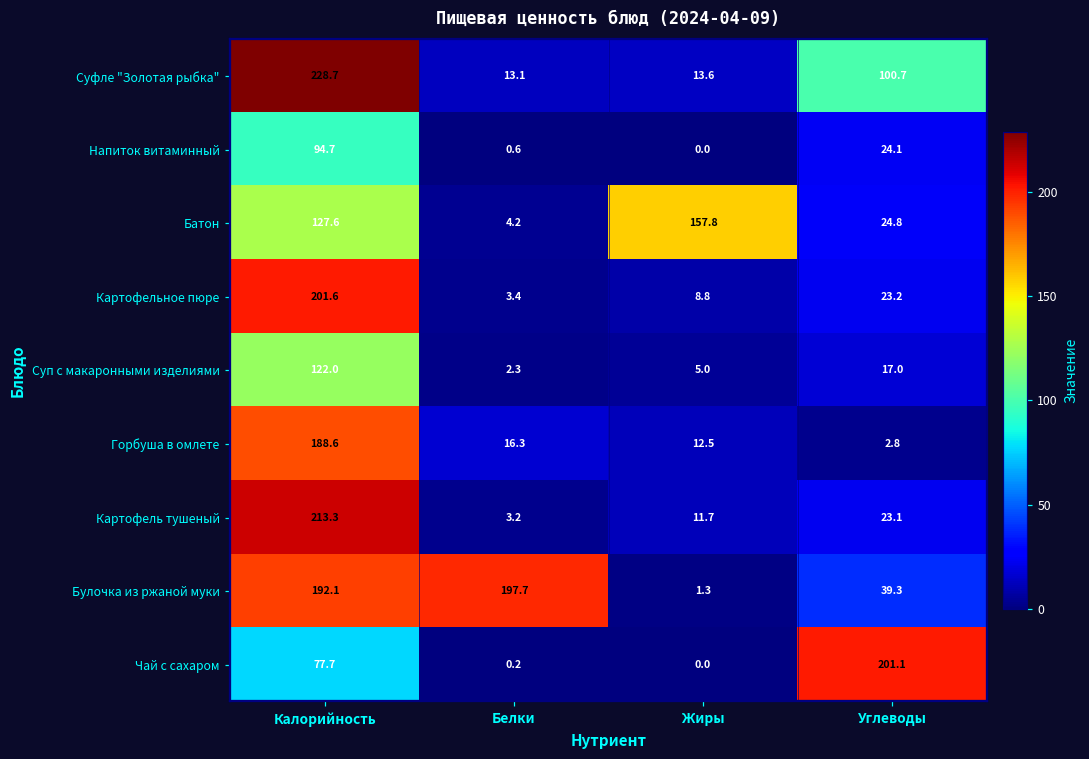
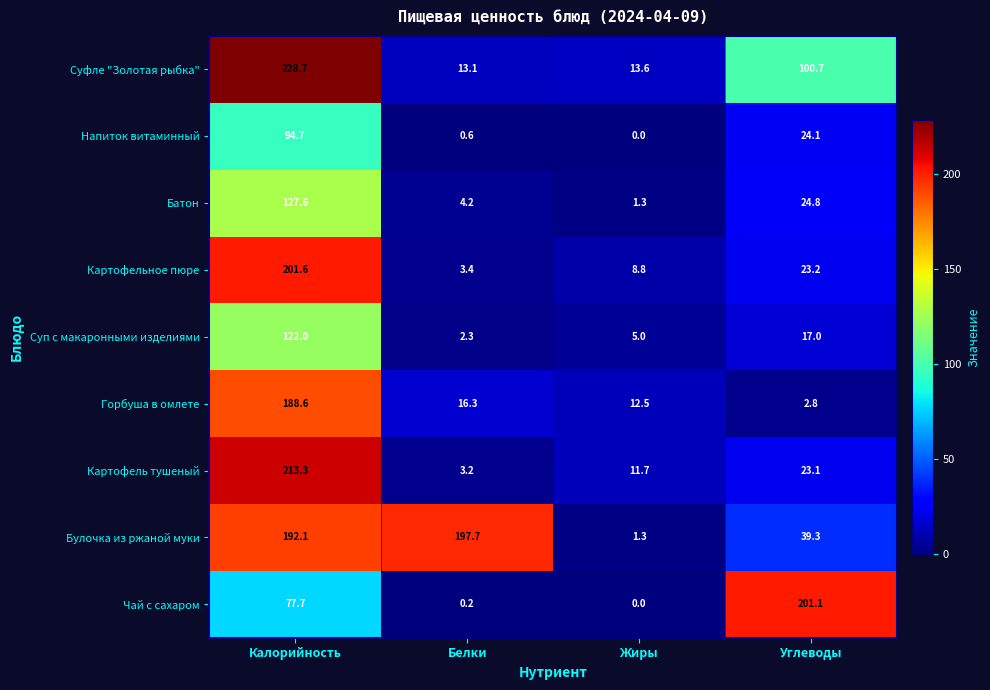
Батон, Жиры: 157.8 -> 1.3
